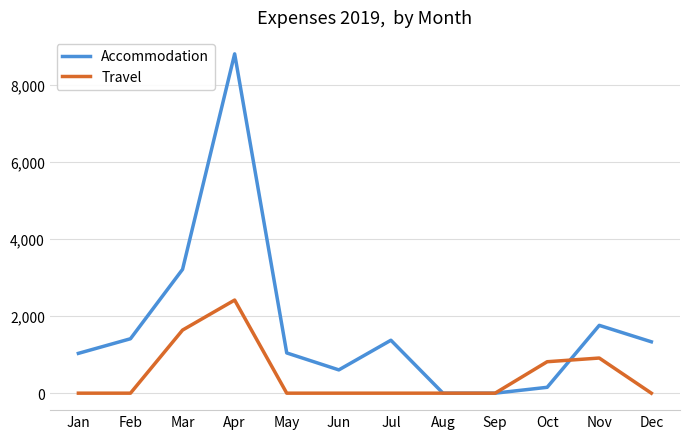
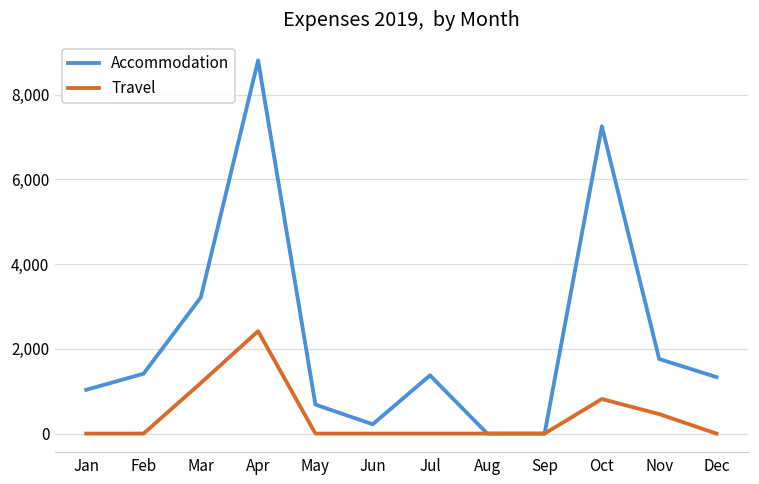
Travel, Mar: 1,600 -> 1,200
Accommodation, May: 1,000 -> 700
Accommodation, Jun: 600 -> 200
Accommodation, Oct: 200 -> 7,300
Travel, Nov: 900 -> 500
